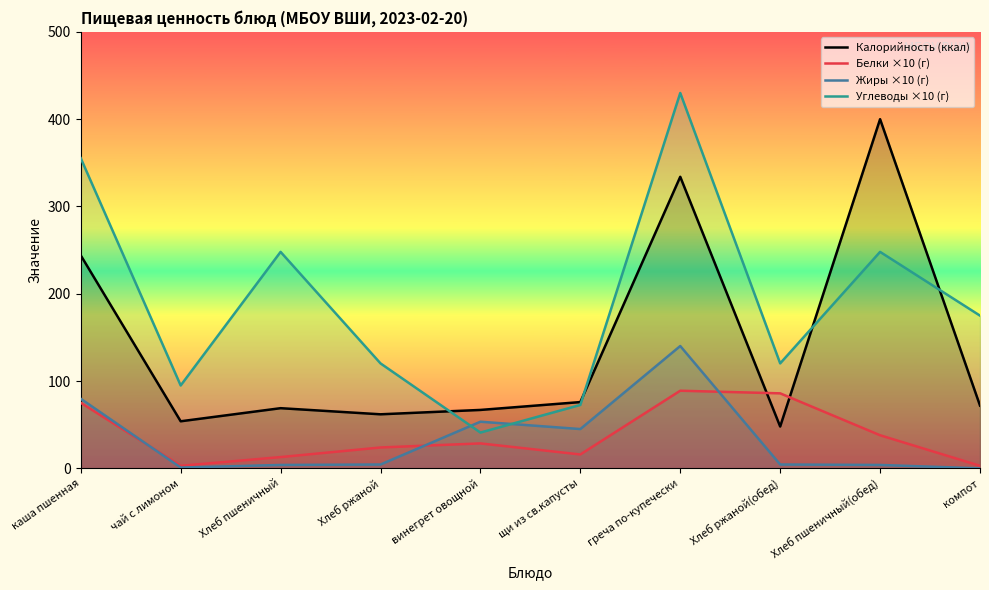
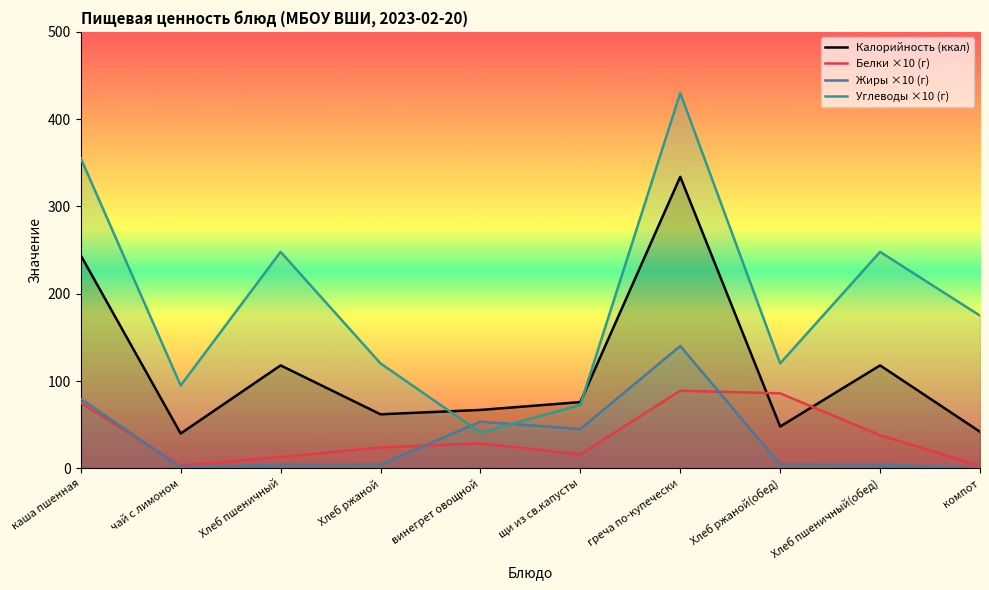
Калорийность (ккал), чай с лимоном: 50 -> 40
Калорийность (ккал), Хлеб пшеничный: 70 -> 120
Калорийность (ккал), Хлеб пшеничный(обед): 400 -> 120
Калорийность (ккал), компот: 70 -> 40
